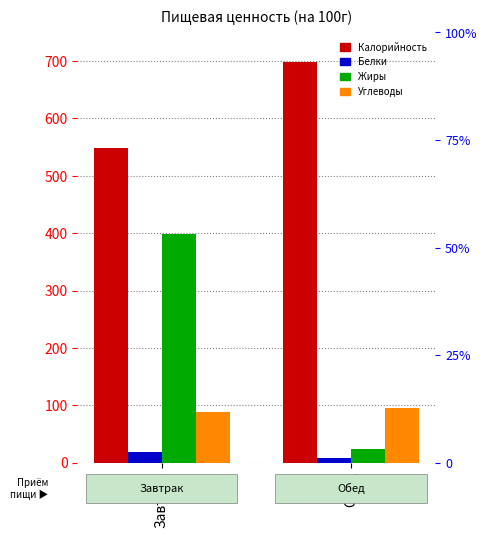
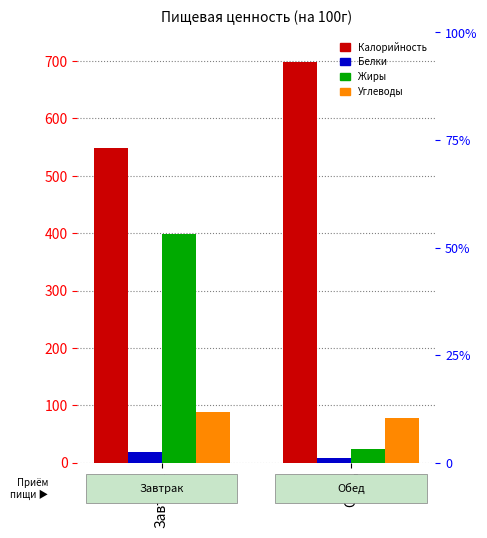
Углеводы, Обед: 100 -> 80
